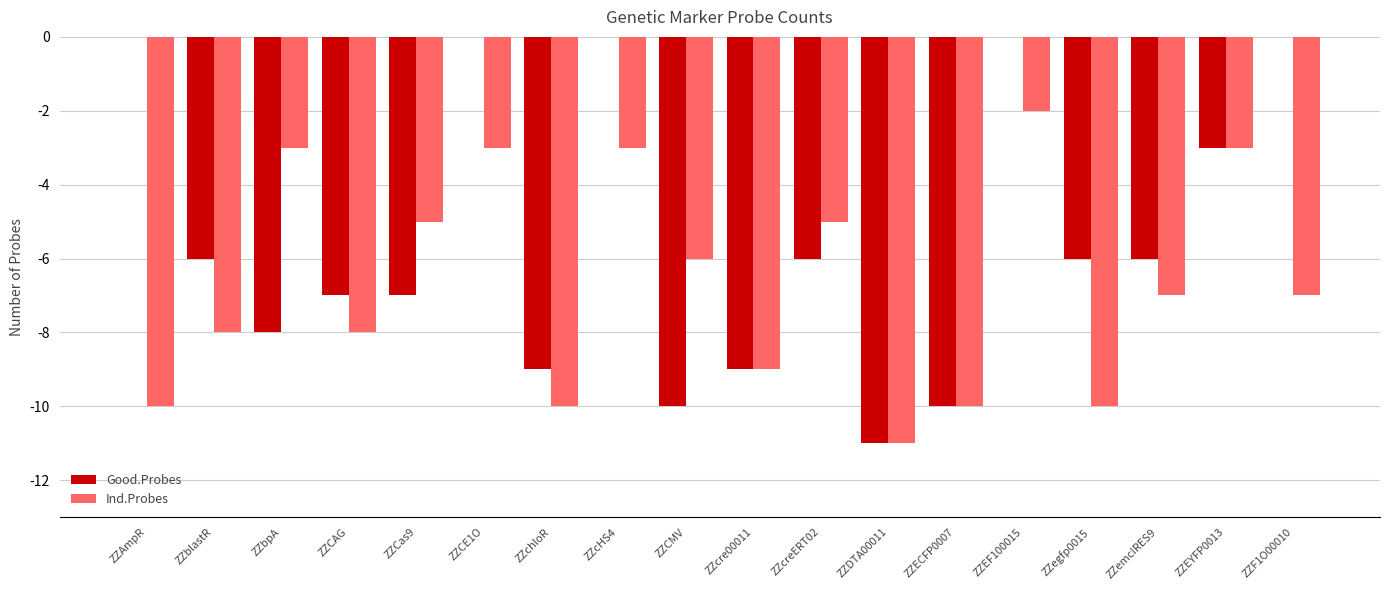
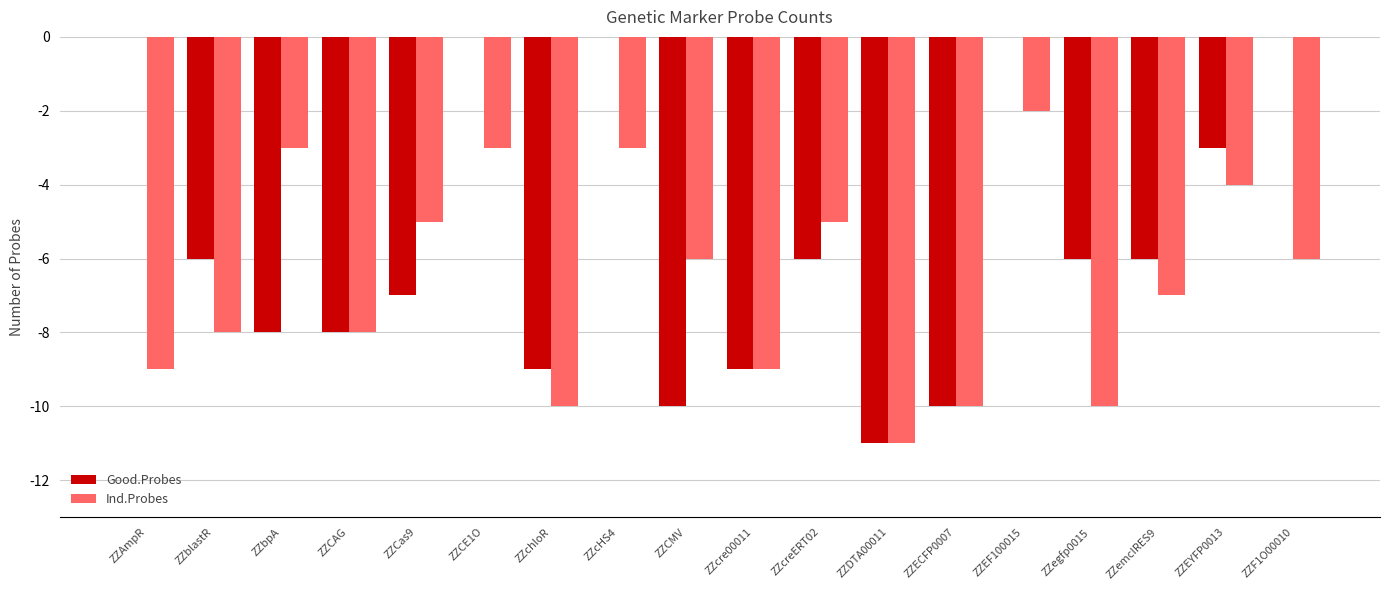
Ind.Probes, ZZAmpR: -10.0 -> -9.0
Good.Probes, ZZCAG: -7.0 -> -8.0
Ind.Probes, ZZEYFP0013: -3.0 -> -4.0
Ind.Probes, ZZF1O00010: -7.0 -> -6.0
